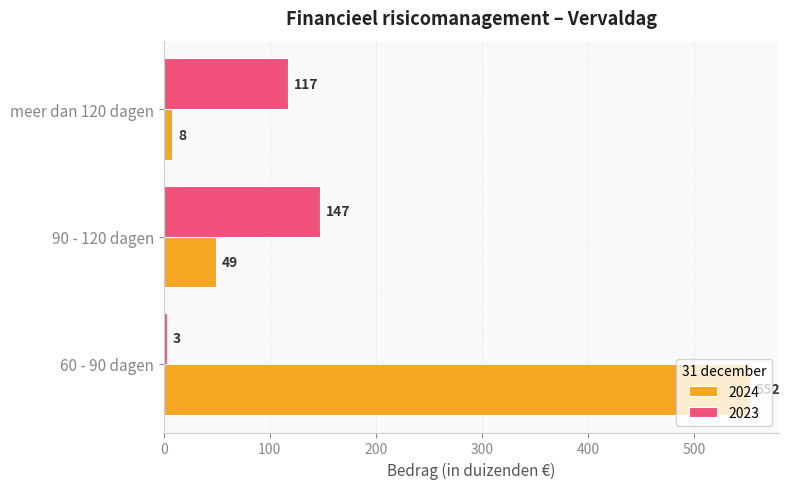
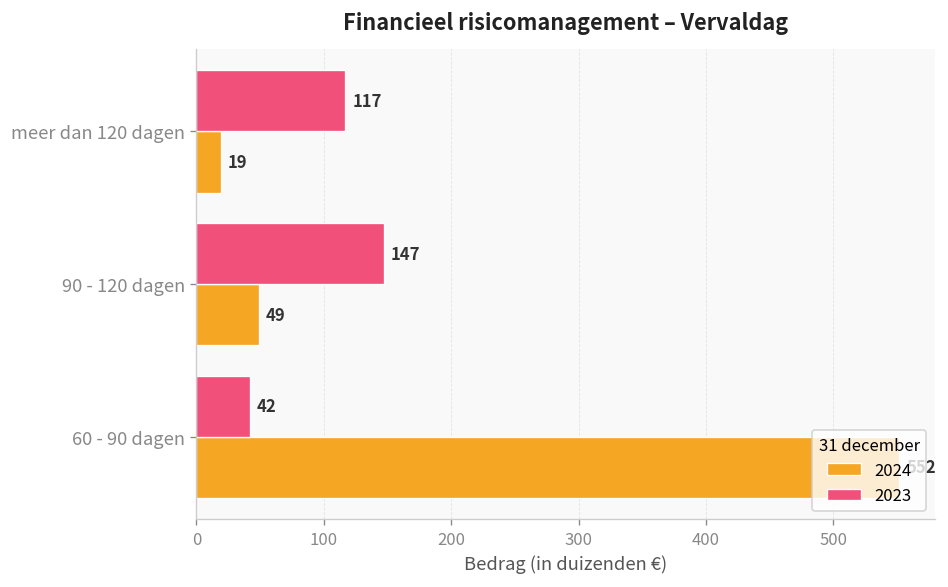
2024, meer dan 120 dagen: 8 -> 19
2023, 60 - 90 dagen: 3 -> 42
